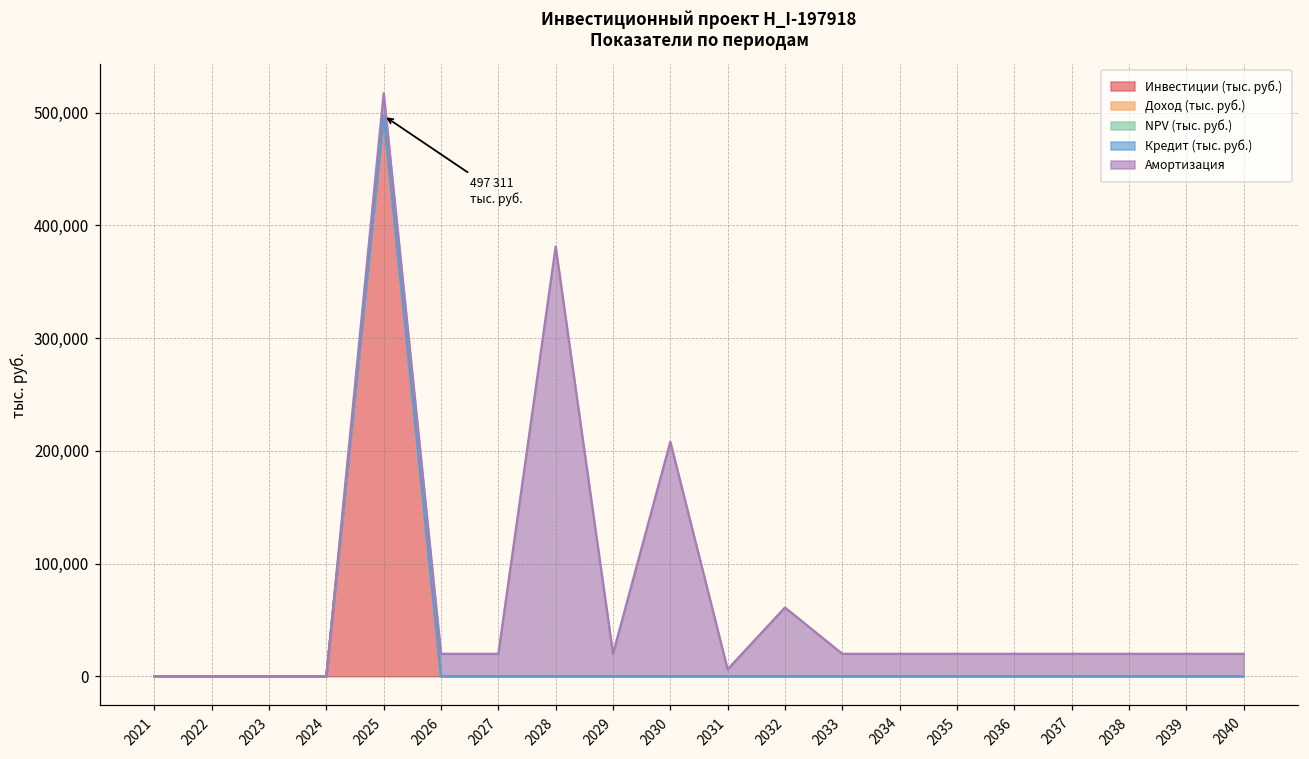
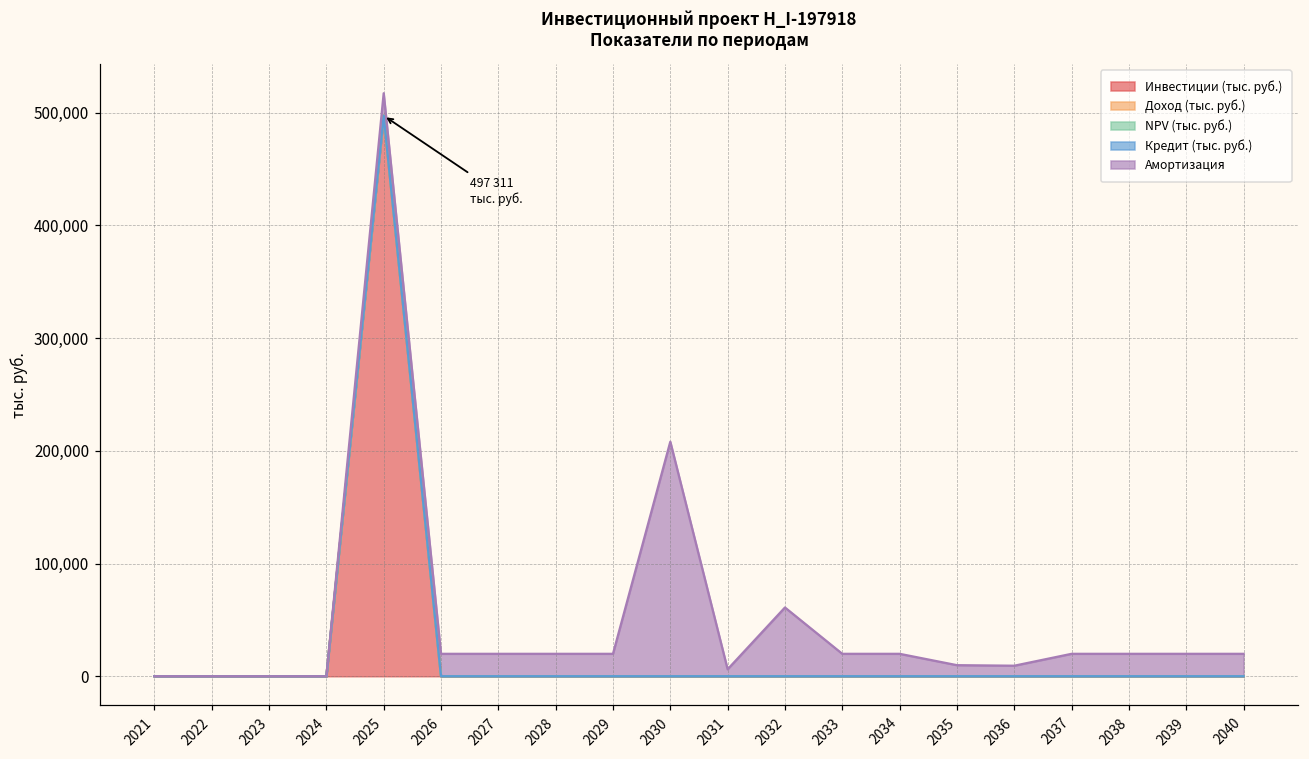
Амортизация, 2028: 381,000 -> 20,000
Амортизация, 2035: 20,000 -> 10,000
Амортизация, 2036: 20,000 -> 9,000
